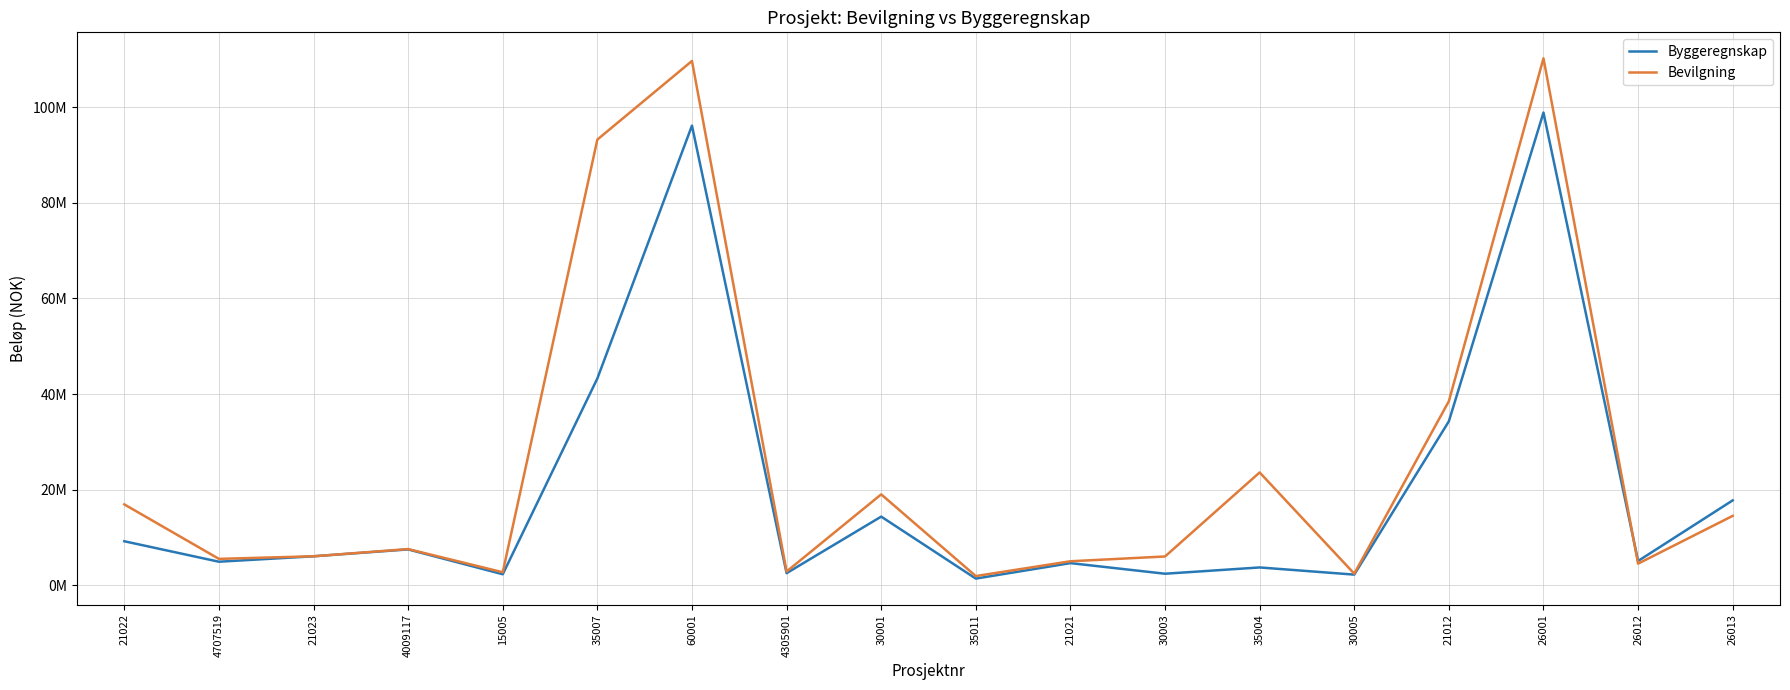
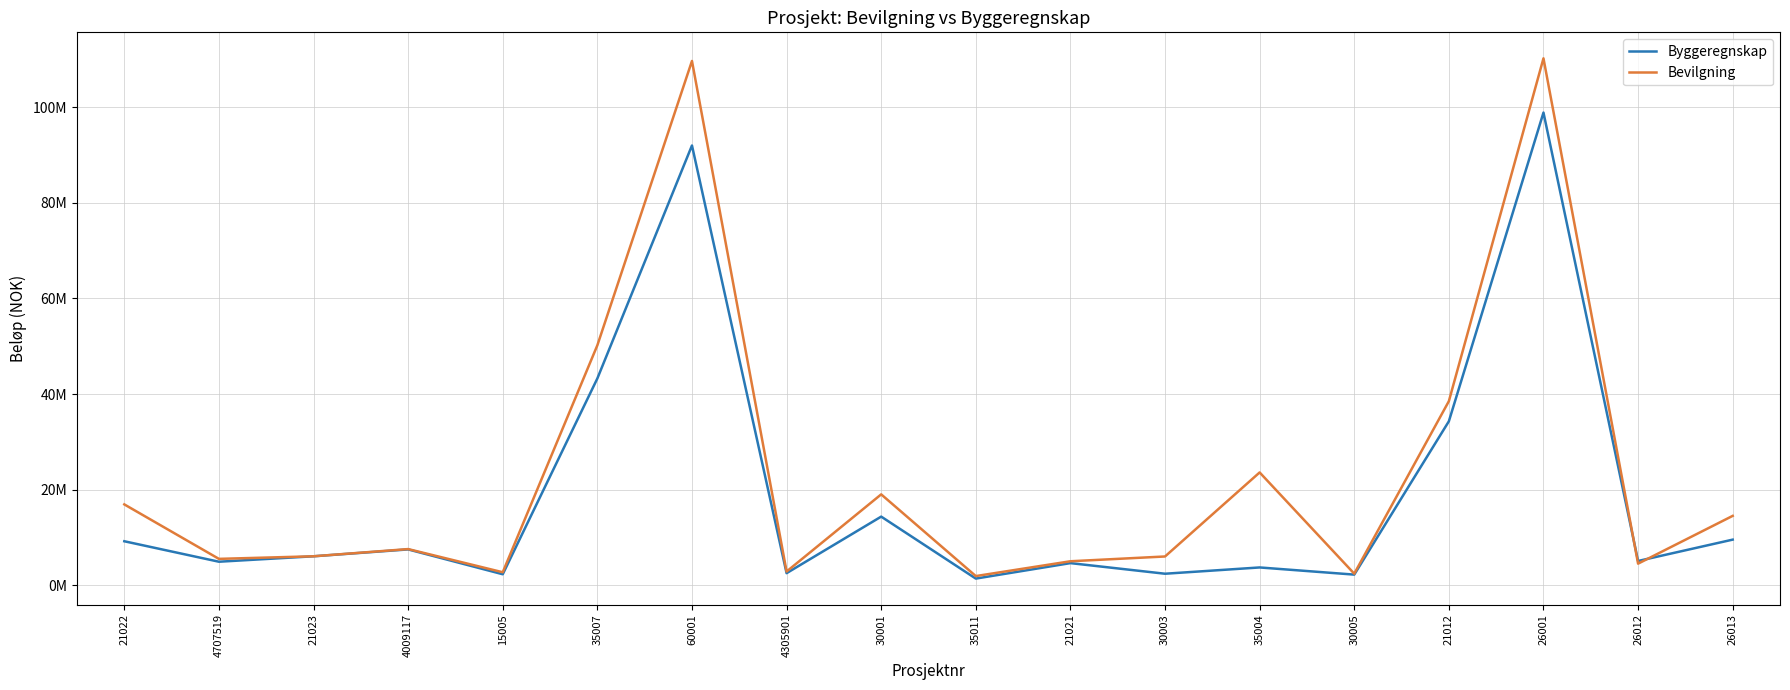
Bevilgning, 35007: 93000000 -> 50000000
Byggeregnskap, 60001: 96000000 -> 92000000
Byggeregnskap, 26013: 18000000 -> 10000000
